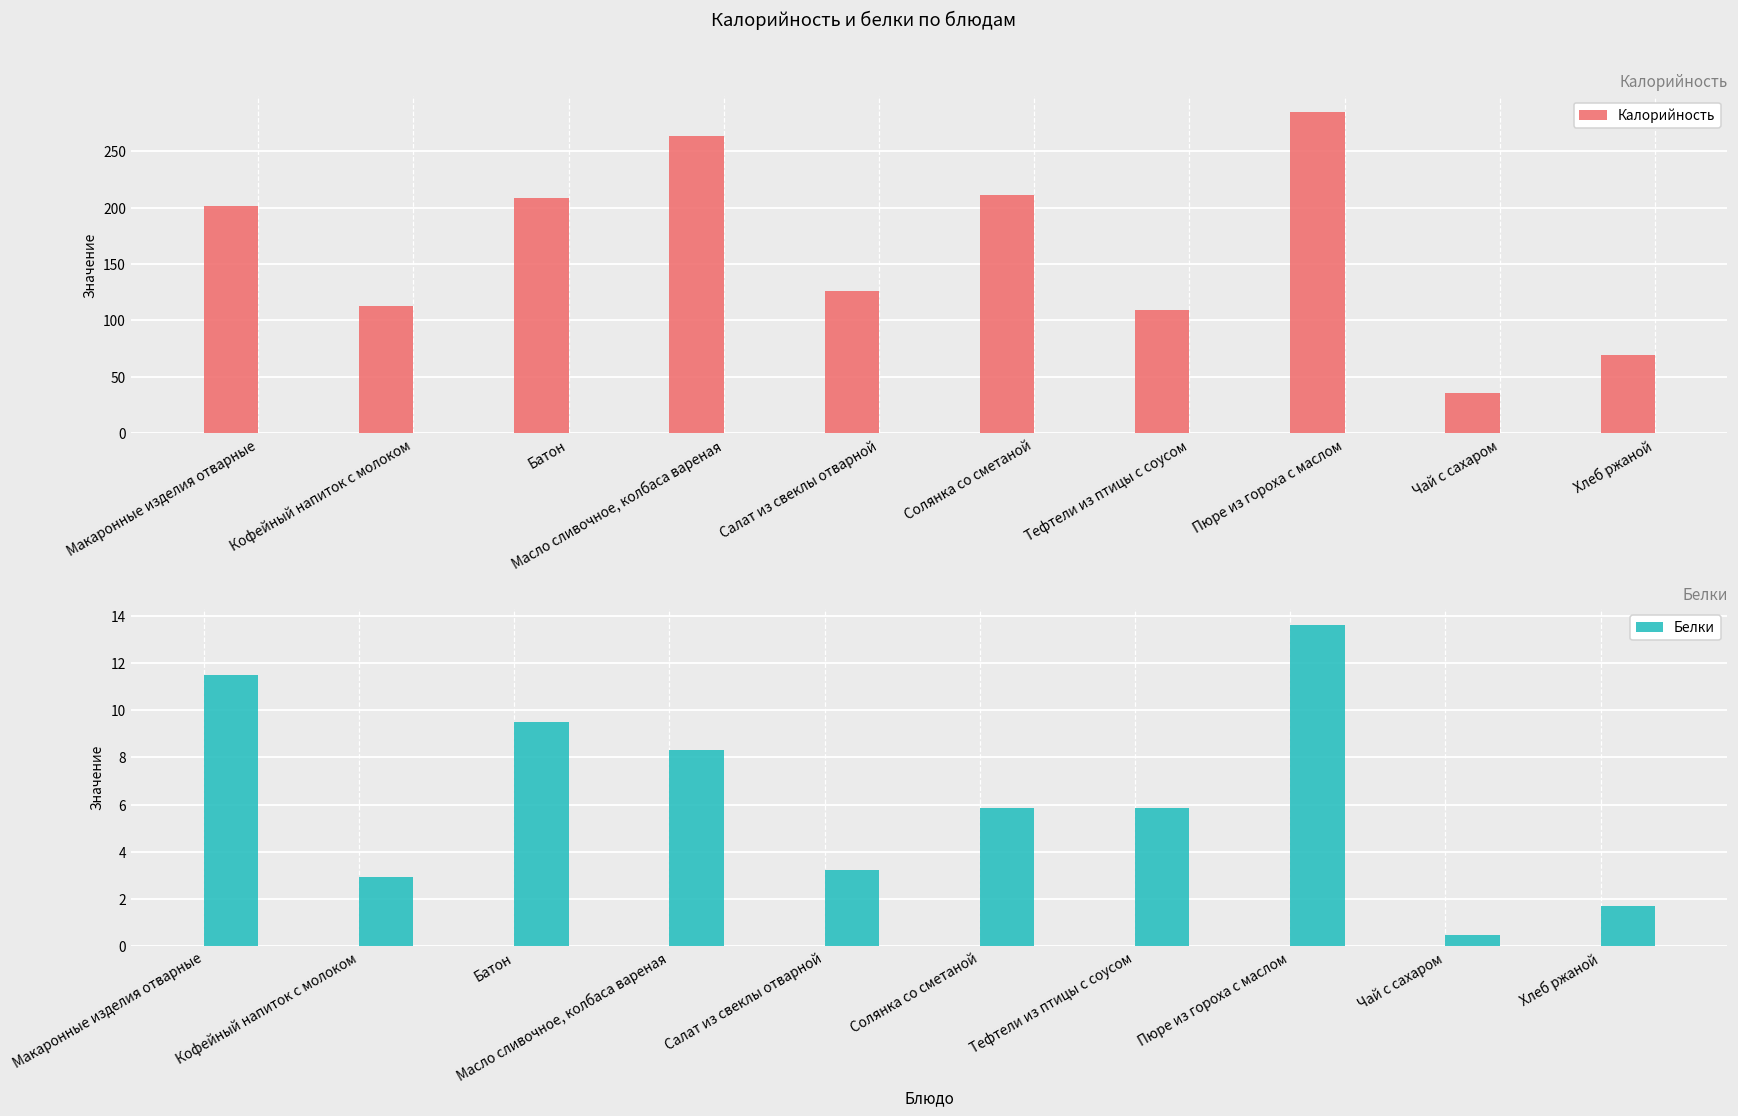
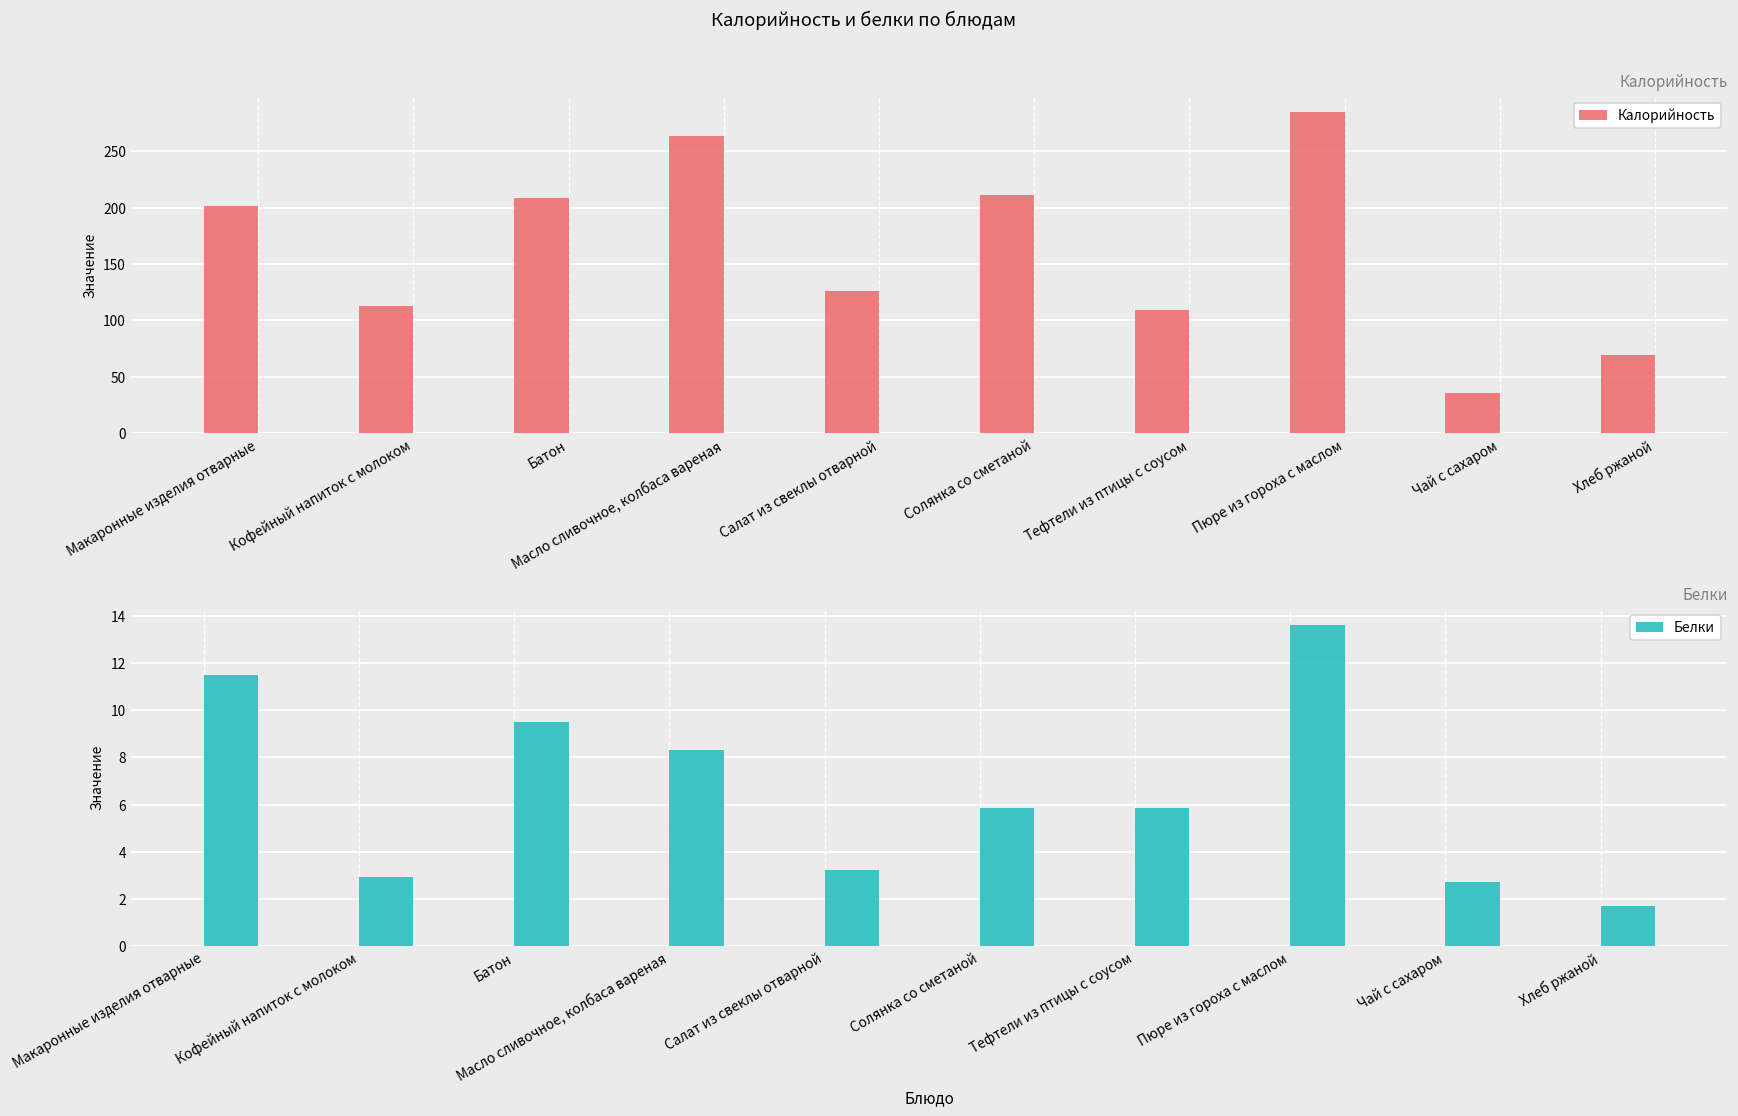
Белки, Чай с сахаром: 0.4 -> 2.7
